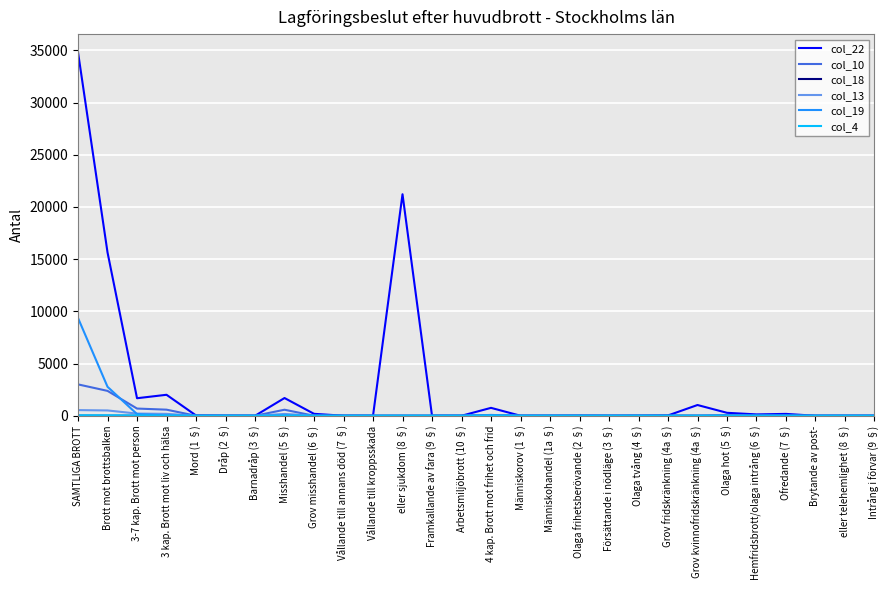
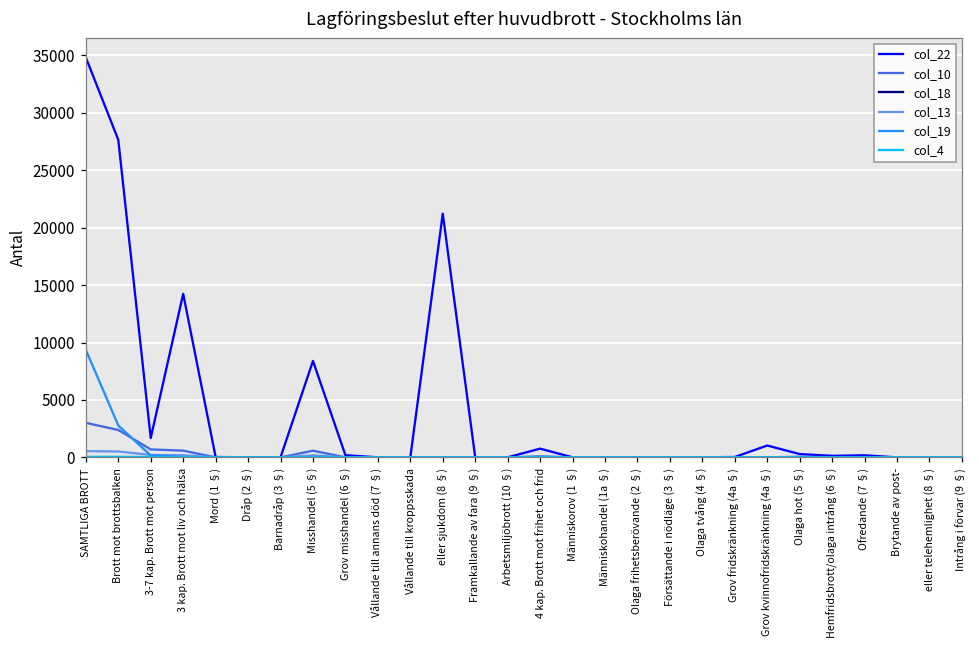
col_22, Brott mot brottsbalken: 15600 -> 27700
col_22, 3 kap. Brott mot liv och hälsa: 2000 -> 14200
col_22, Misshandel (5 §): 1700 -> 8400
